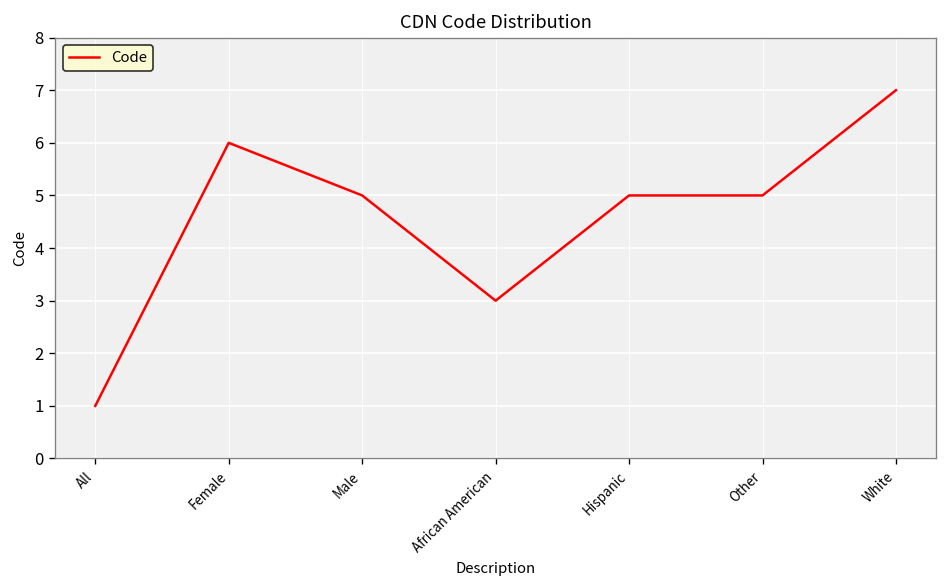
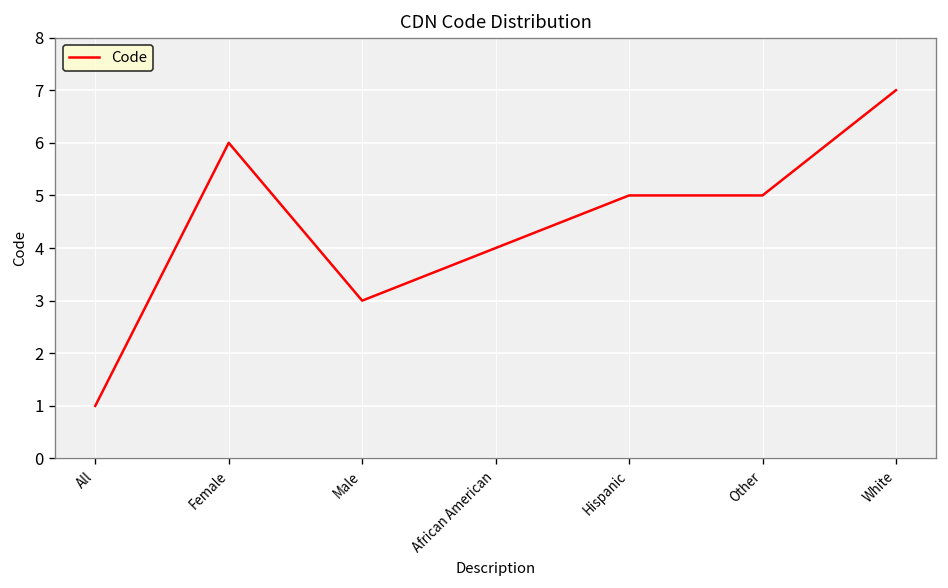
Male: 5 -> 3
African American: 3 -> 4
